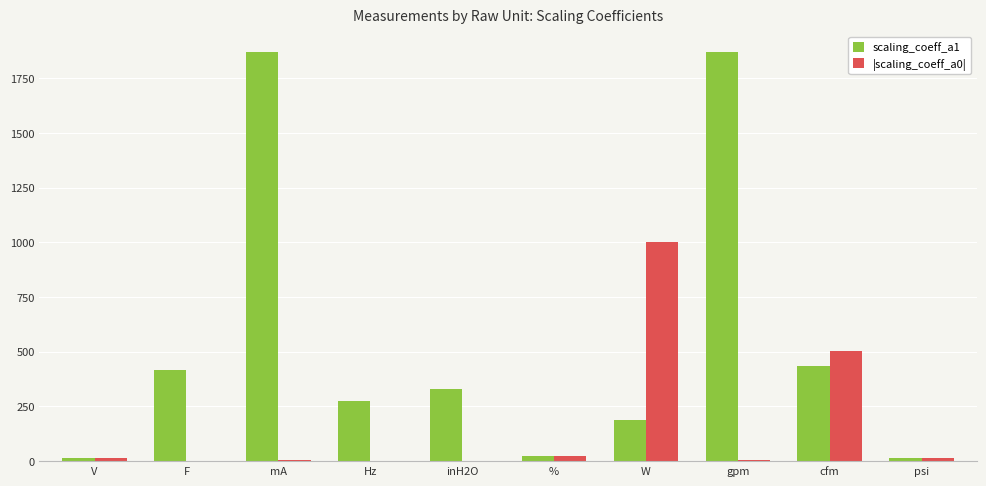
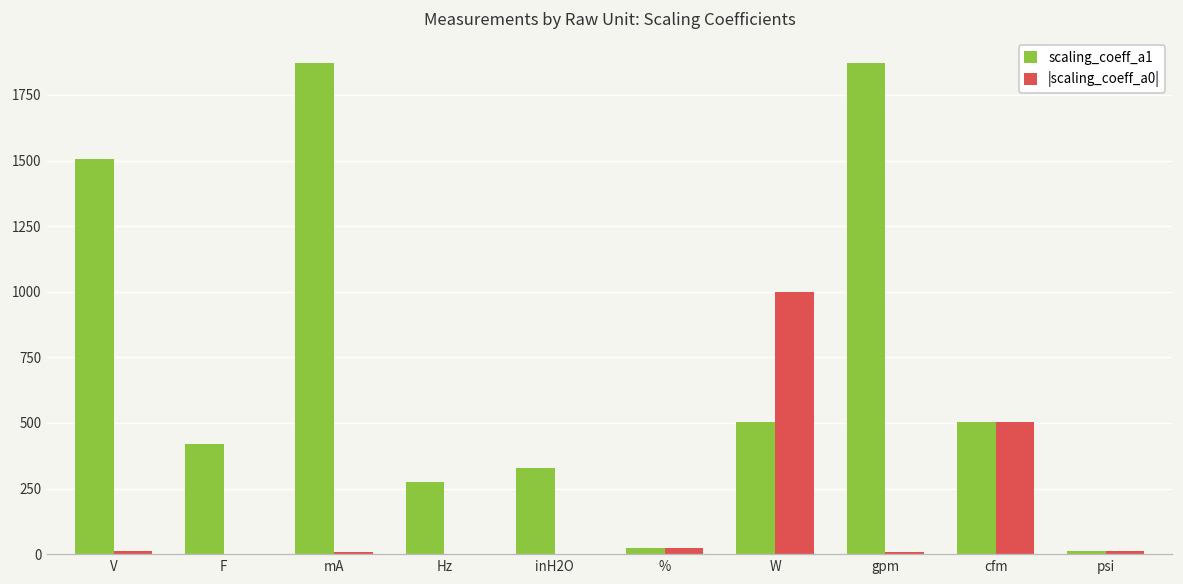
scaling_coeff_a1, V: 10 -> 1510
scaling_coeff_a1, W: 190 -> 500
scaling_coeff_a1, cfm: 430 -> 510
